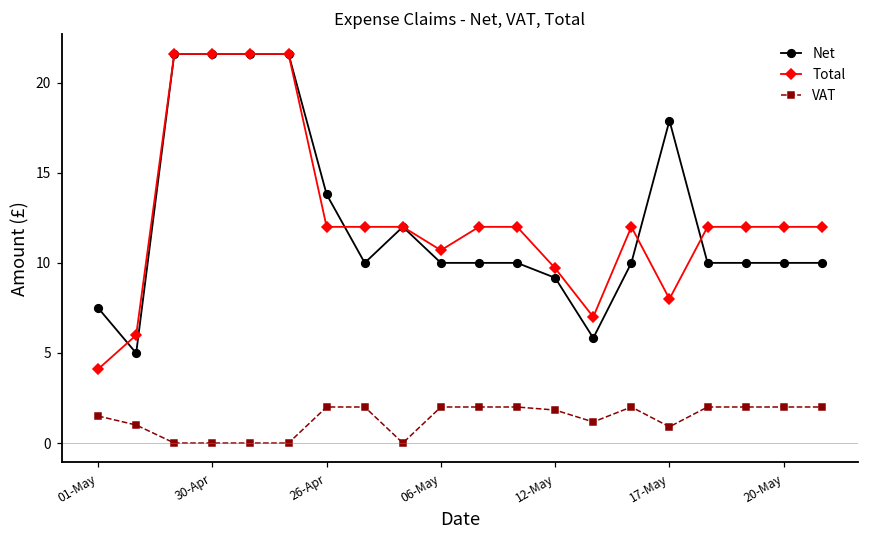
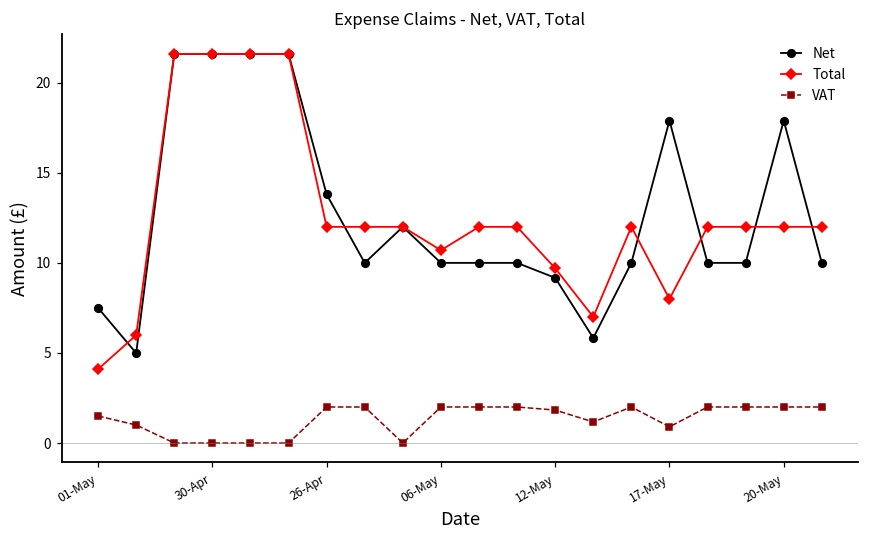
Net, 20-May: 10.0 -> 17.9
